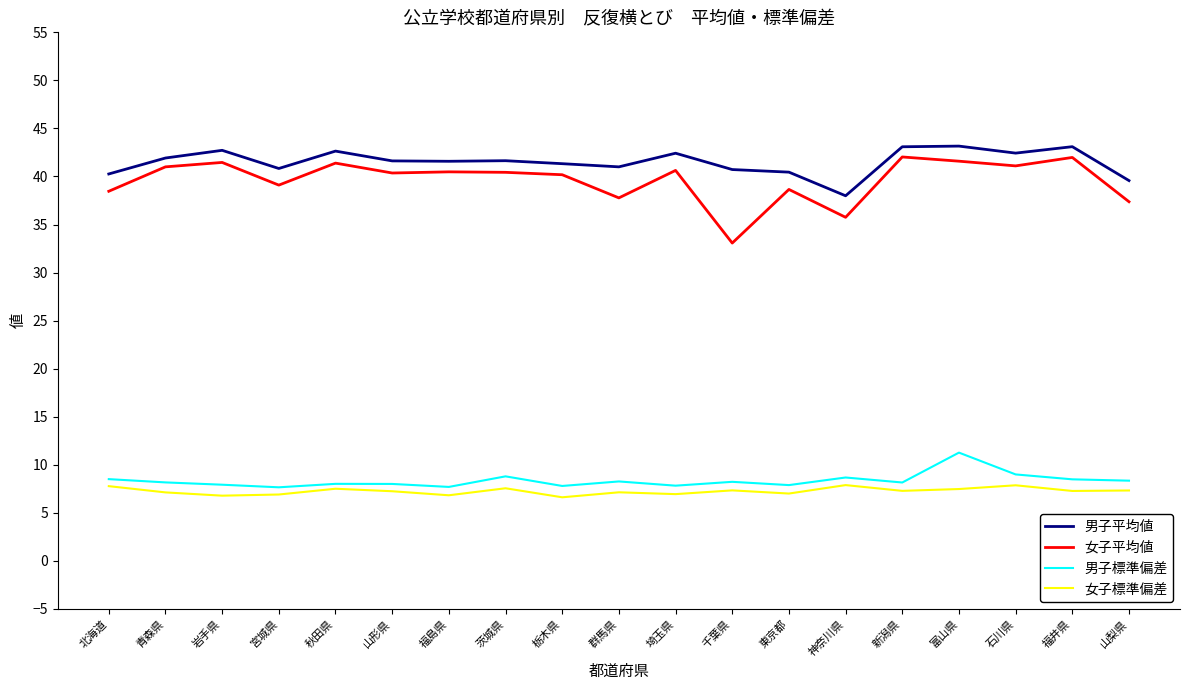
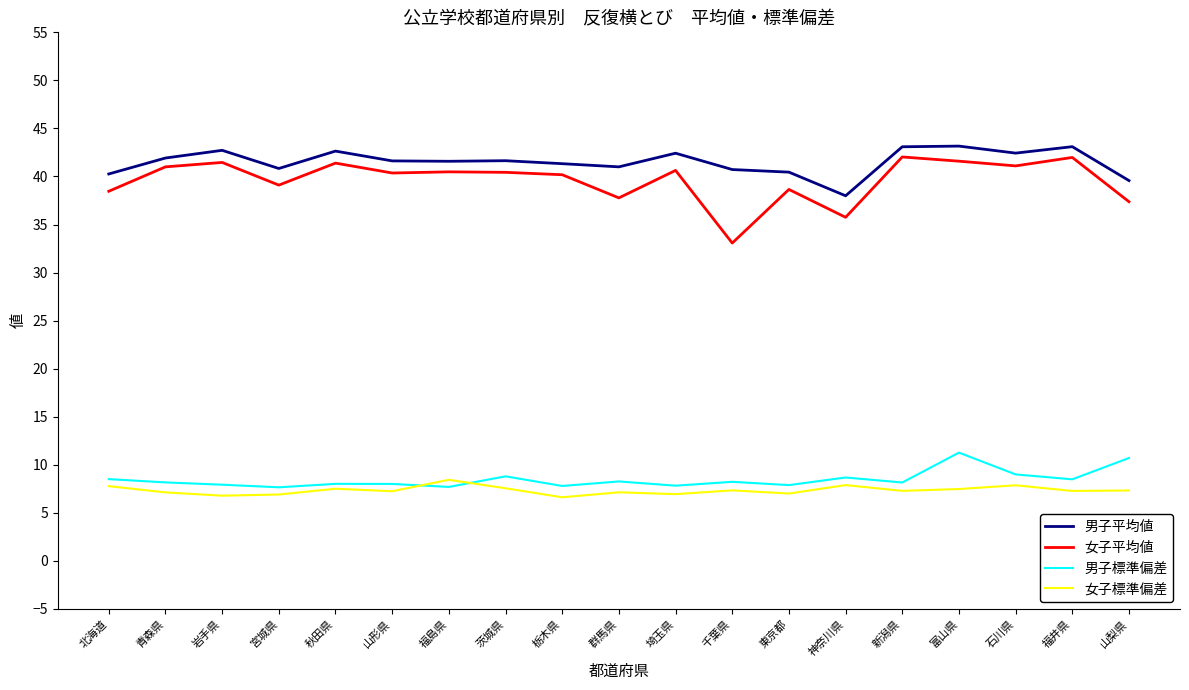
女子標準偏差, 福島県: 7 -> 8
男子標準偏差, 山梨県: 8 -> 11
